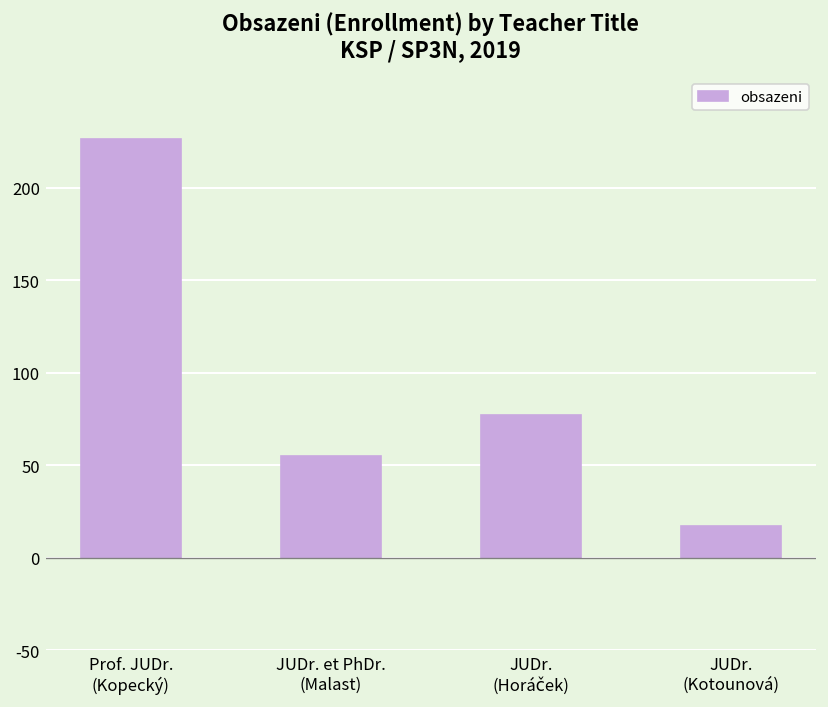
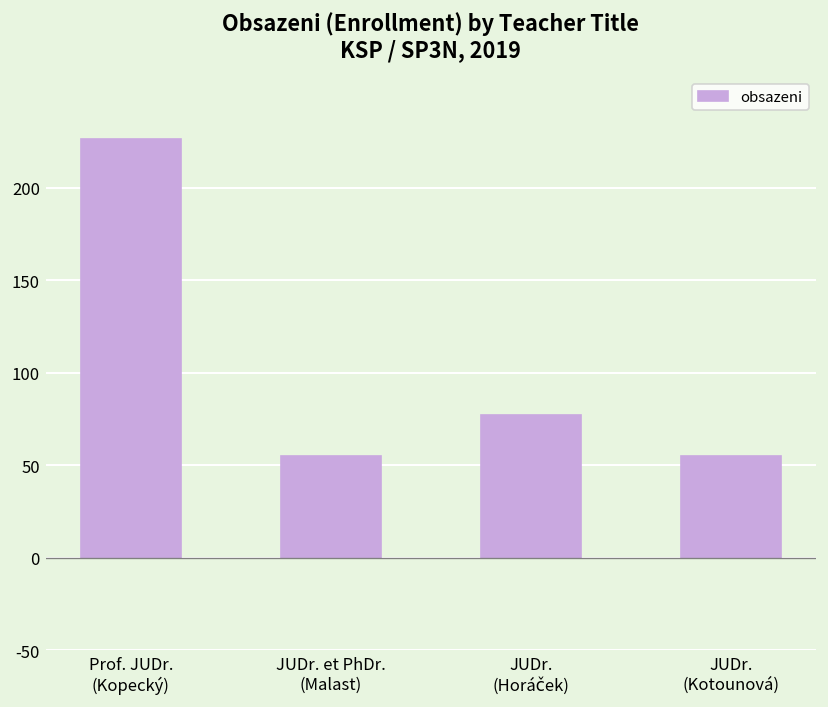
JUDr. (Kotounová): 17 -> 55
